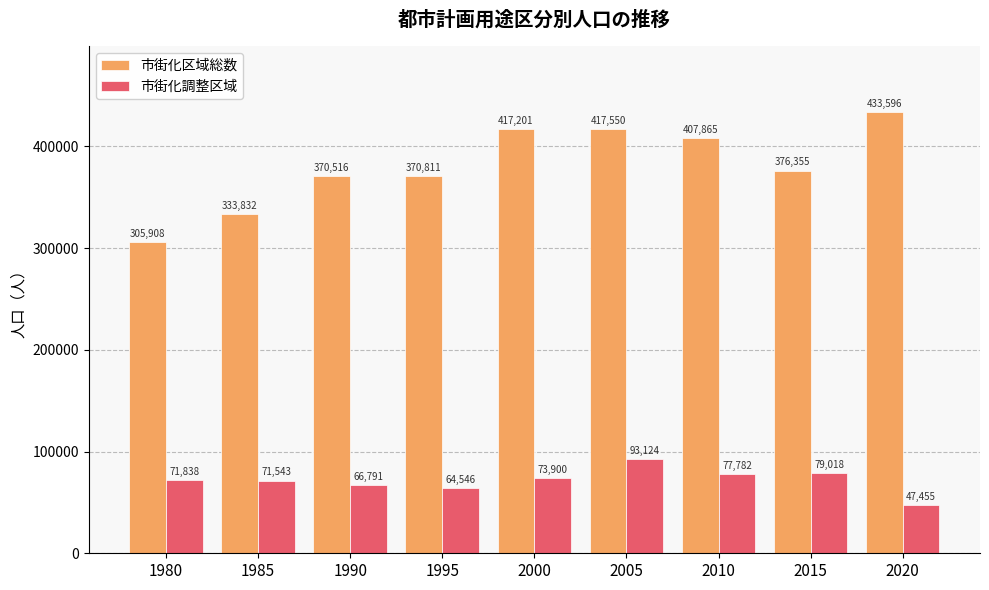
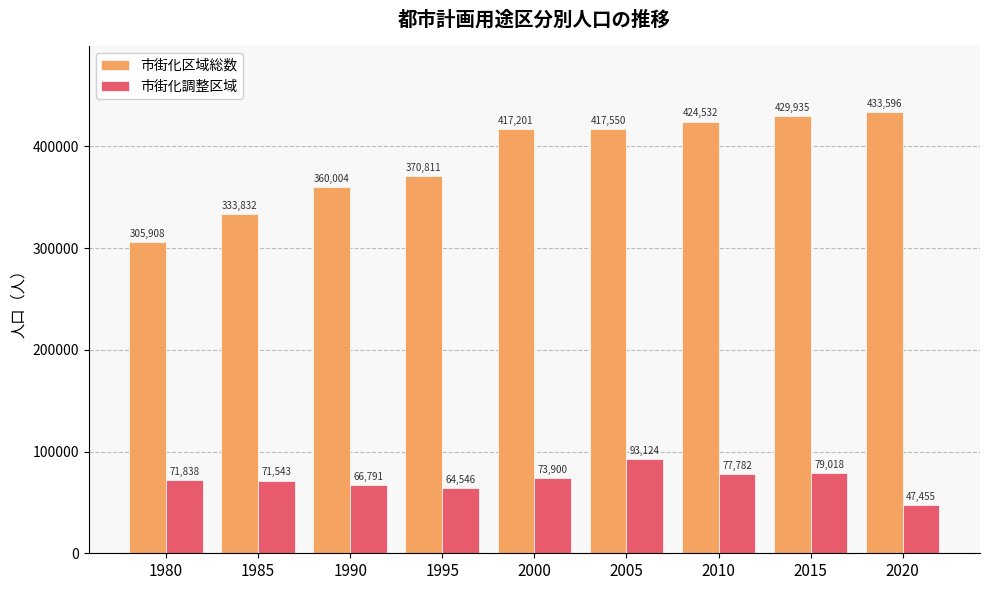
市街化区域総数, 1990: 370,516 -> 360,004
市街化区域総数, 2010: 407,865 -> 424,532
市街化区域総数, 2015: 376,355 -> 429,935
